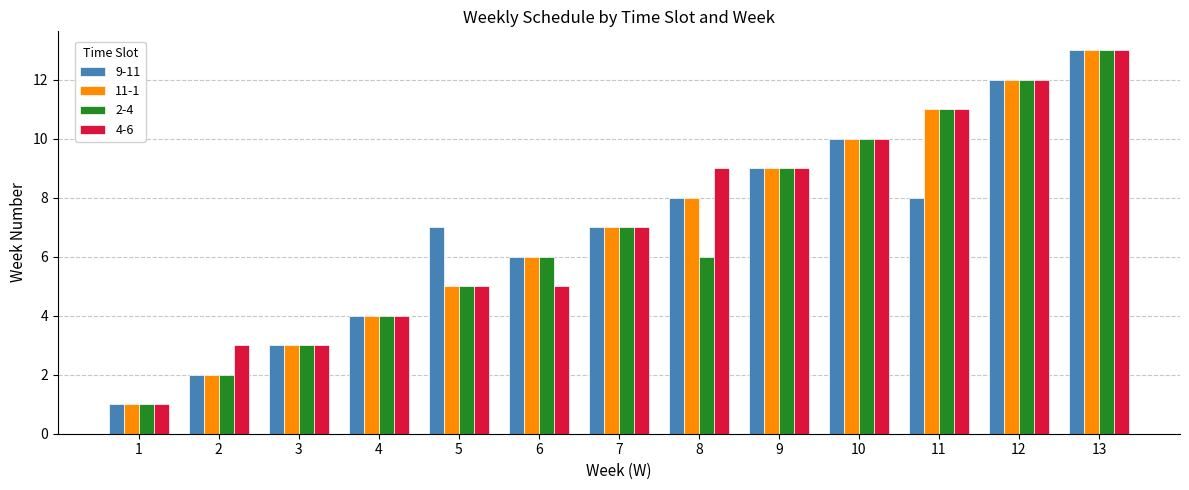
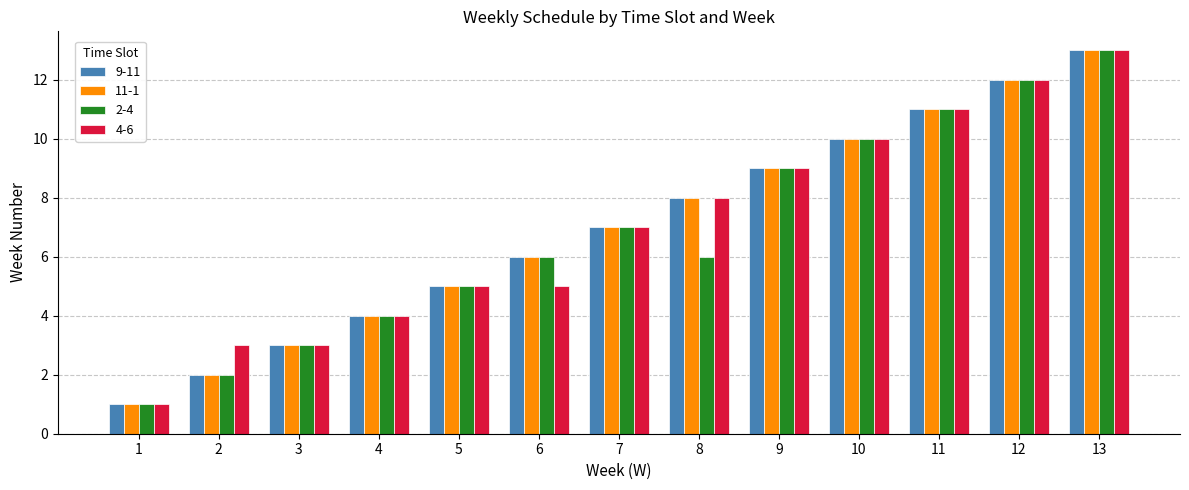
9-11, 5: 7 -> 5
4-6, 8: 9 -> 8
9-11, 11: 8 -> 11
